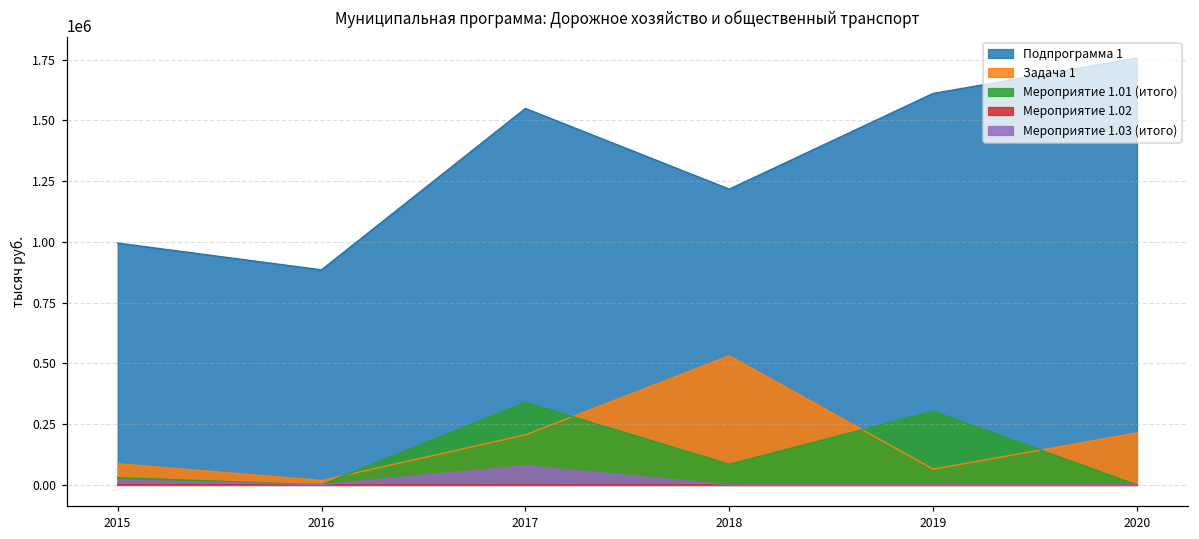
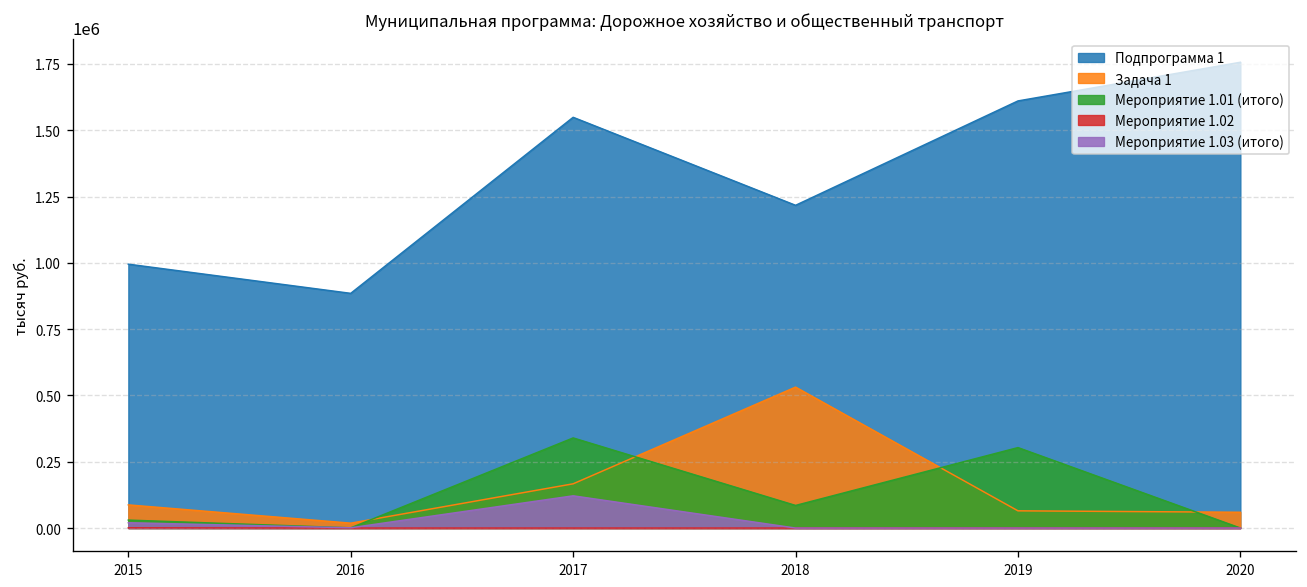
Задача 1, 2017: 210000 -> 170000
Мероприятие 1.03 (итого), 2017: 80000 -> 120000
Задача 1, 2020: 210000 -> 60000
